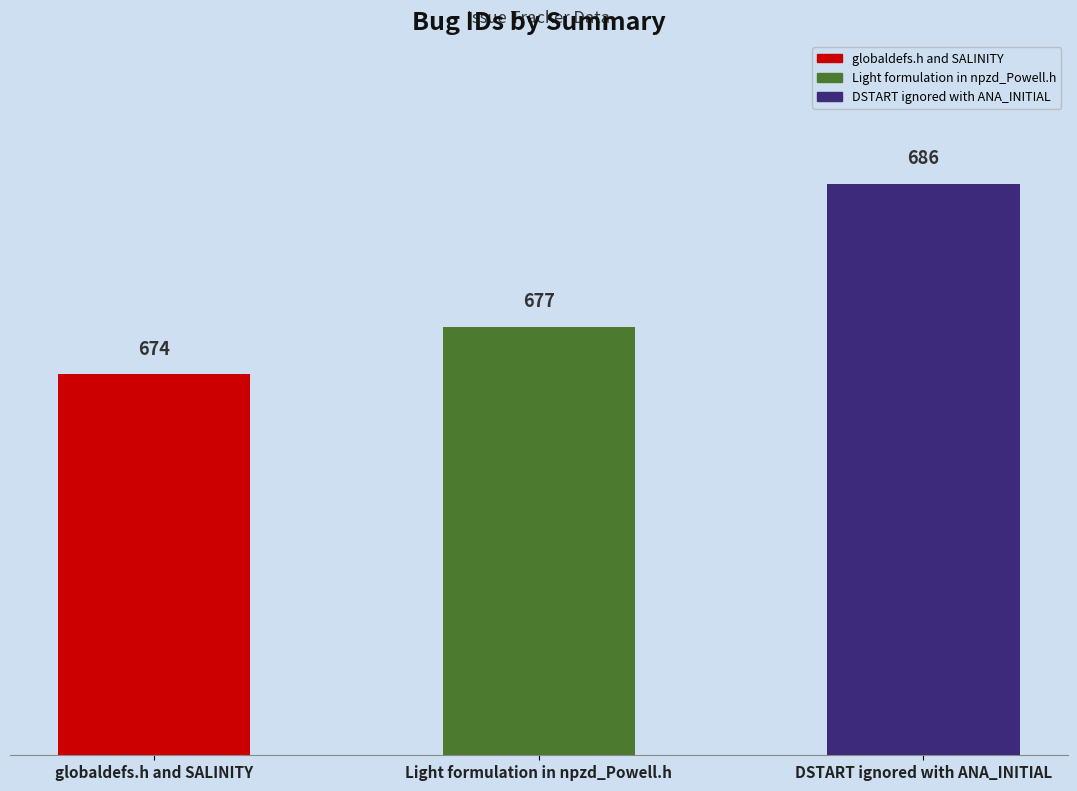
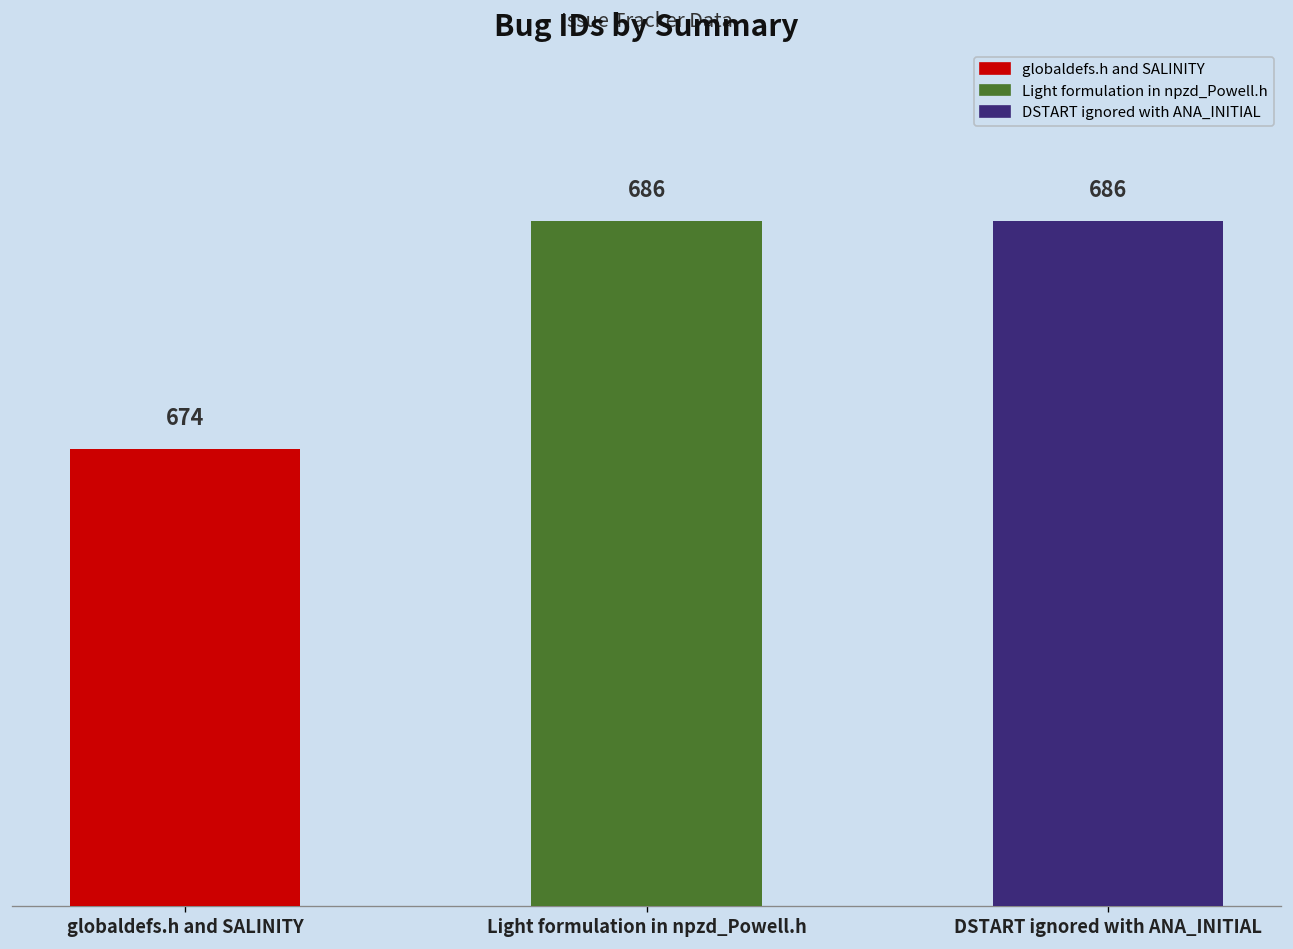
Light formulation in npzd_Powell.h: 677 -> 686
